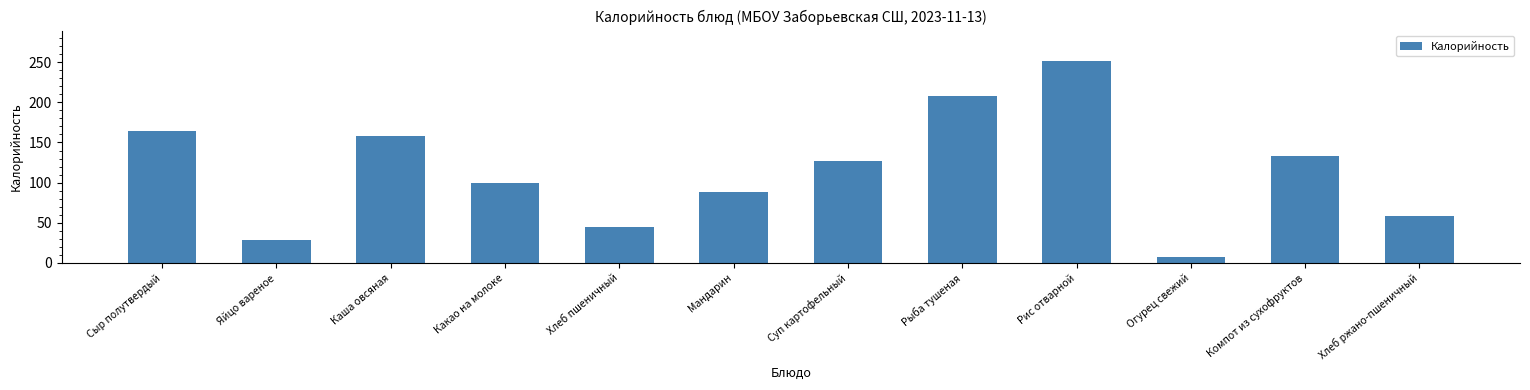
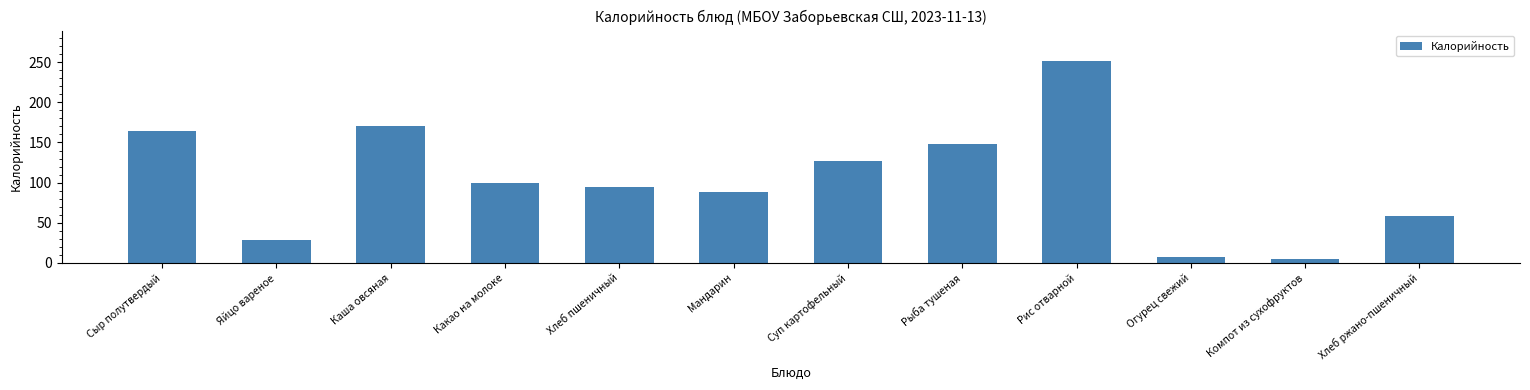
Каша овсяная: 160 -> 170
Хлеб пшеничный: 40 -> 90
Рыба тушеная: 210 -> 150
Компот из сухофруктов: 130 -> 10
